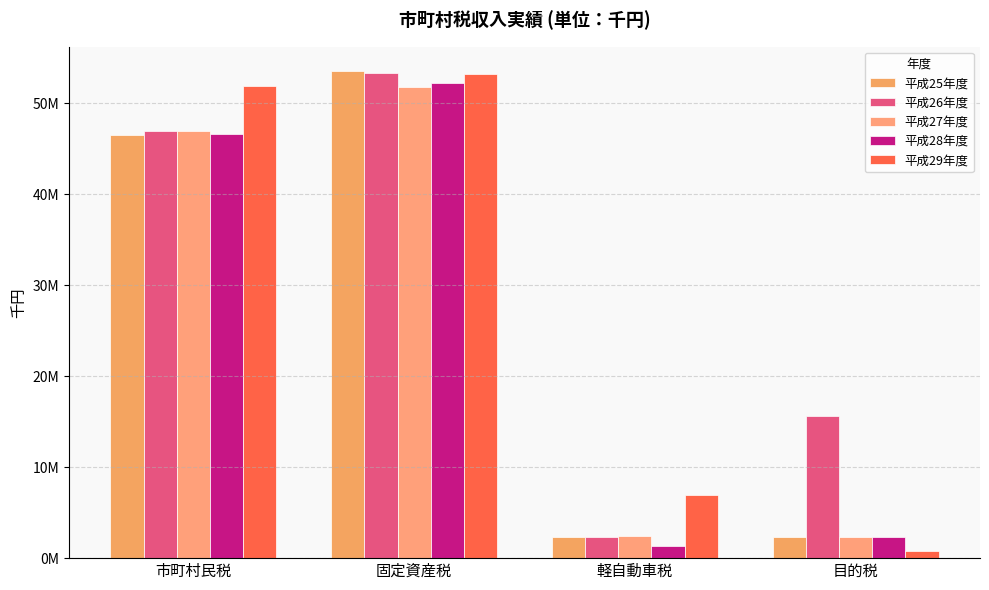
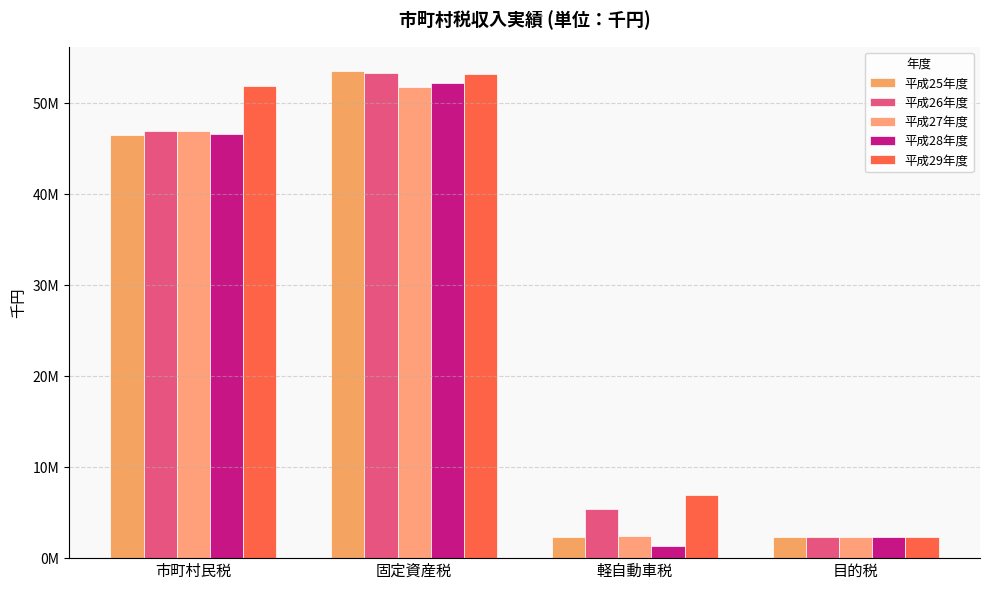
平成26年度, 軽自動車税: 2000000 -> 5000000
平成26年度, 目的税: 16000000 -> 2000000
平成29年度, 目的税: 1000000 -> 2000000
